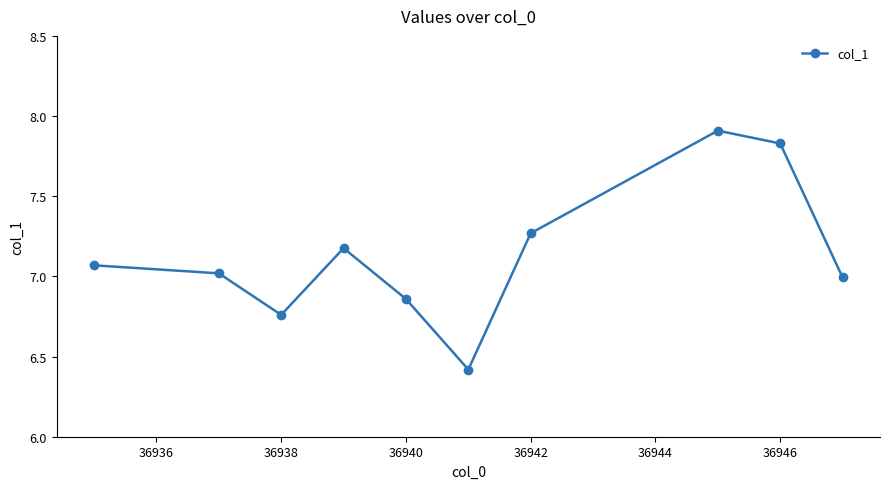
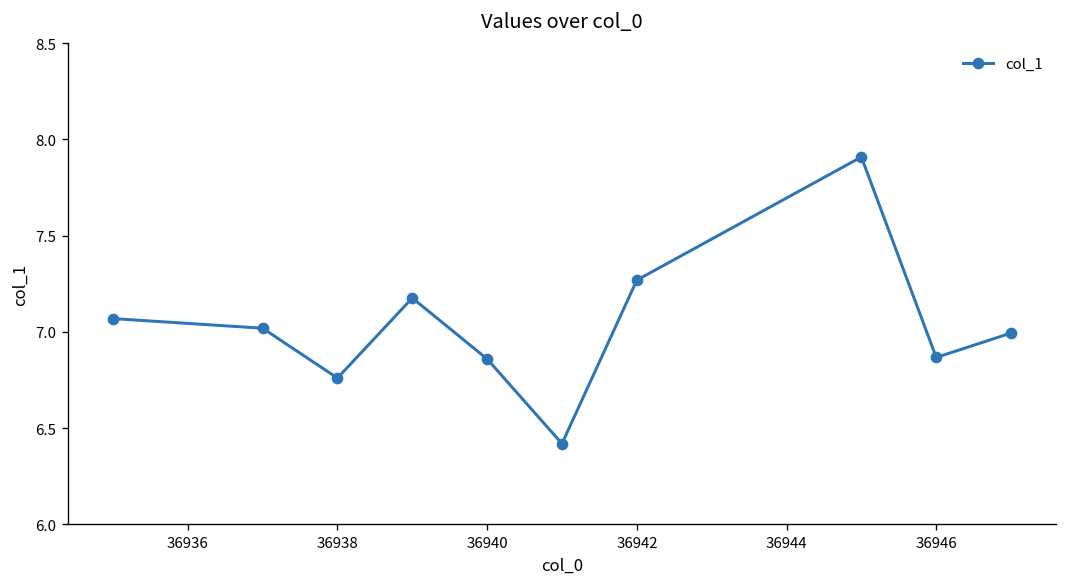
36946: 7.83 -> 6.87
